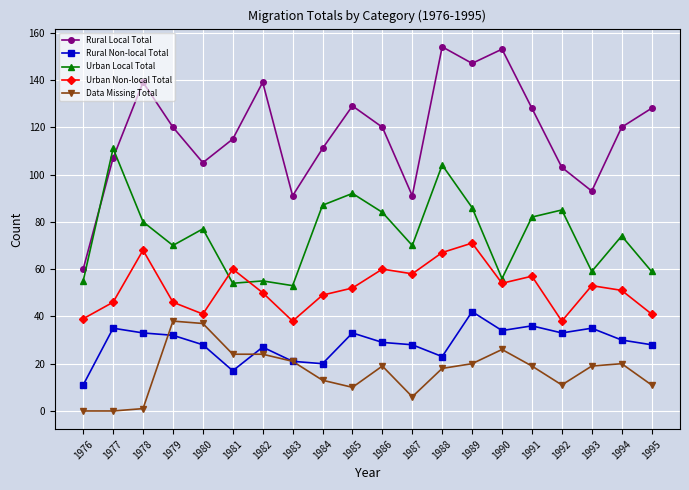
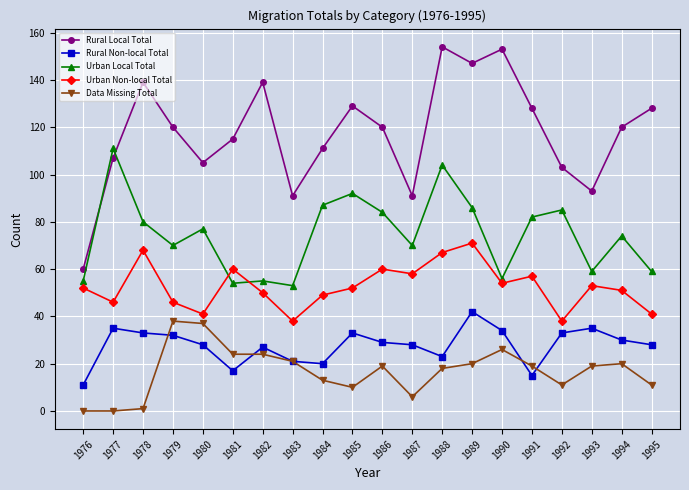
Urban Non-local Total, 1976: 39 -> 52
Rural Non-local Total, 1991: 36 -> 15
